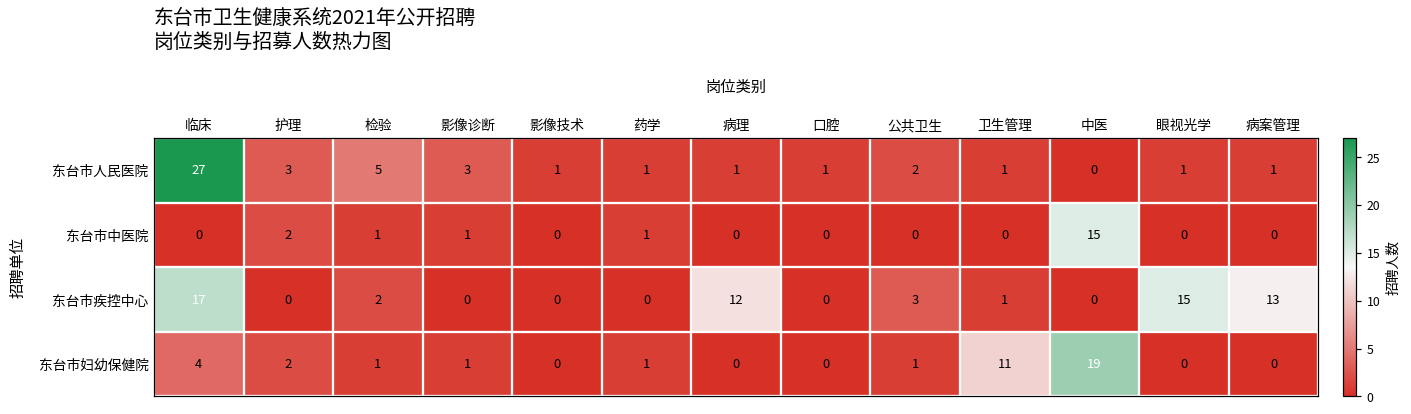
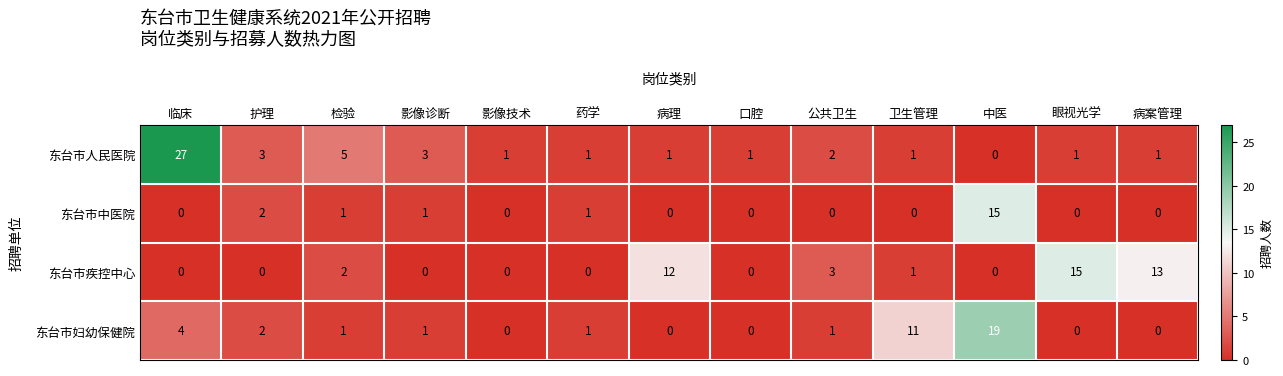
东台市疾控中心, 临床: 17 -> 0
